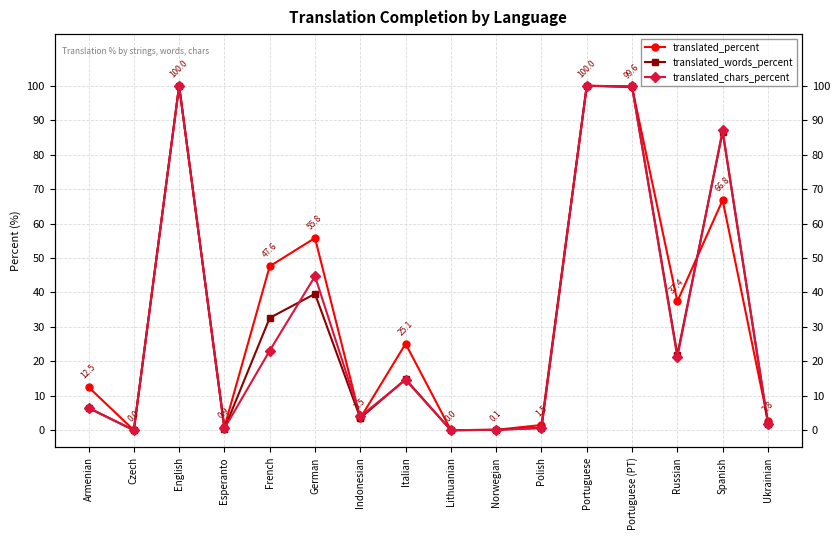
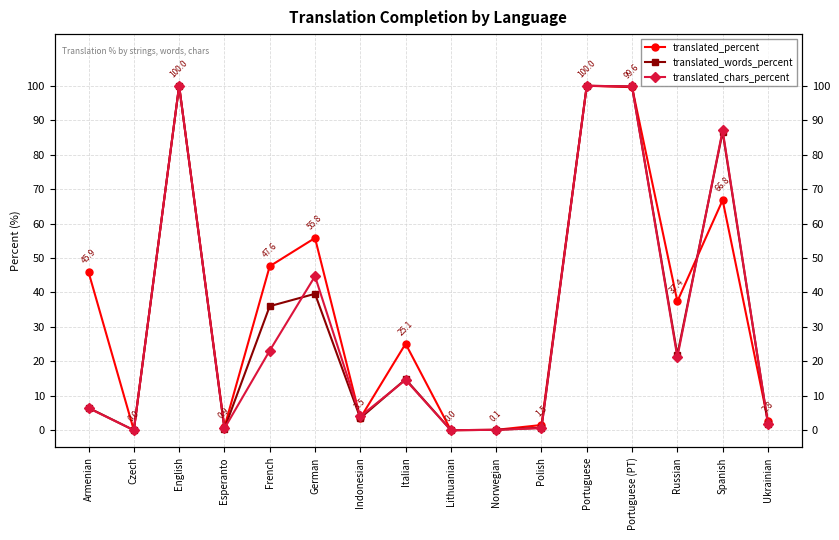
translated_percent, Armenian: 12.5 -> 45.9
translated_words_percent, French: 33 -> 36
